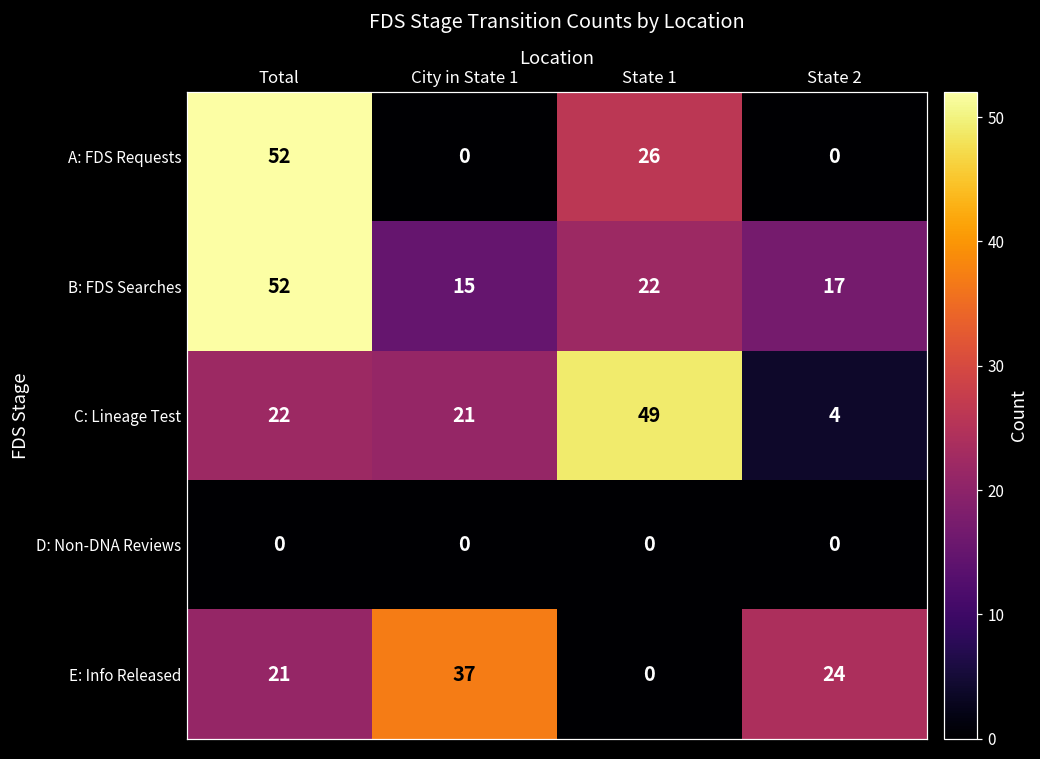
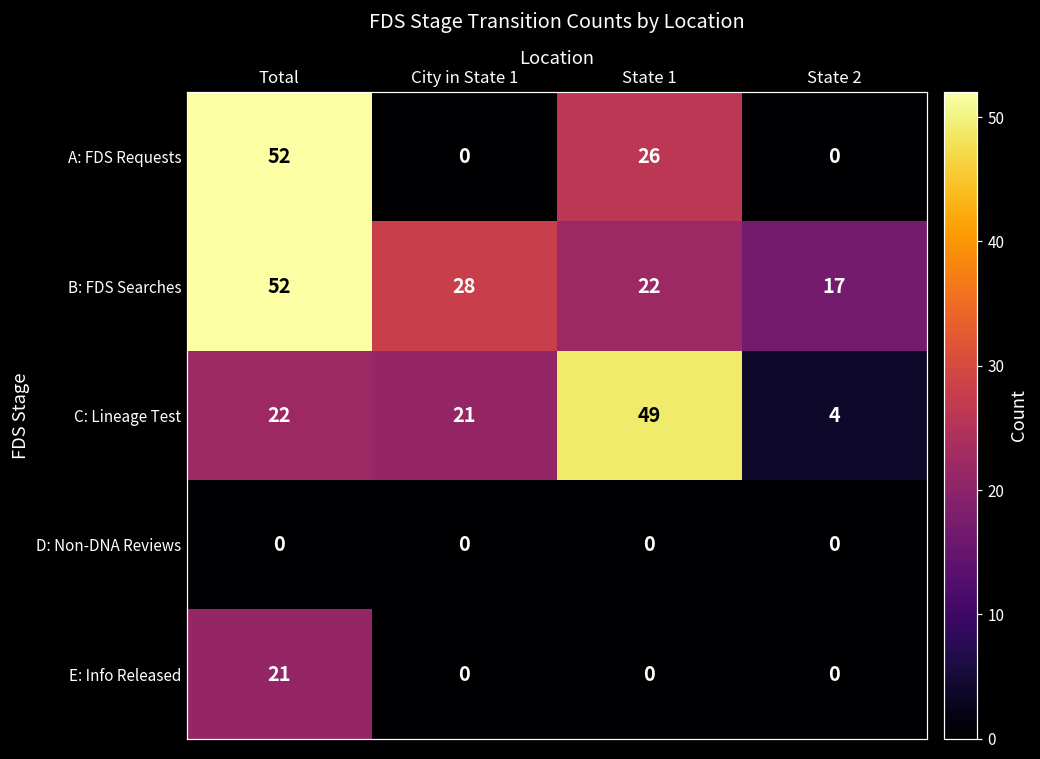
B: FDS Searches, City in State 1: 15 -> 28
E: Info Released, City in State 1: 37 -> 0
E: Info Released, State 2: 24 -> 0
